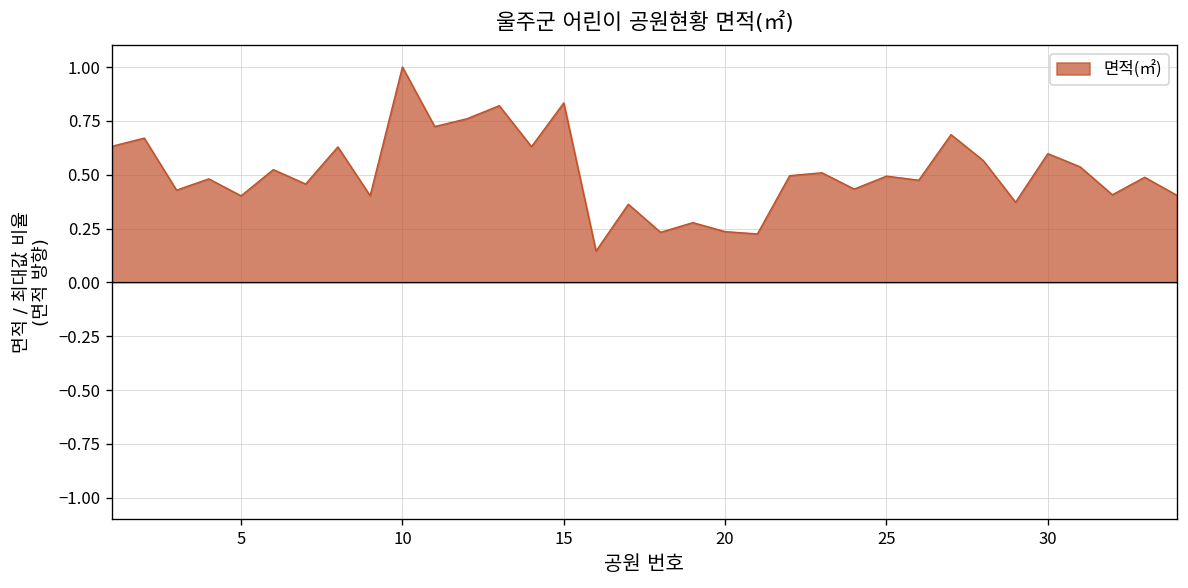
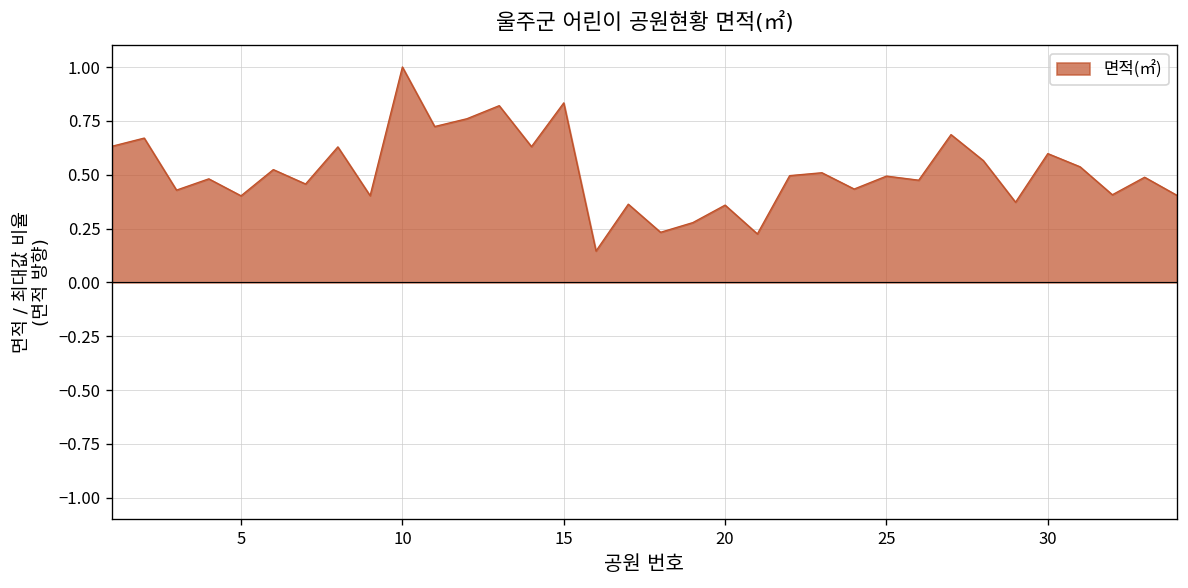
20: 0.24 -> 0.36
